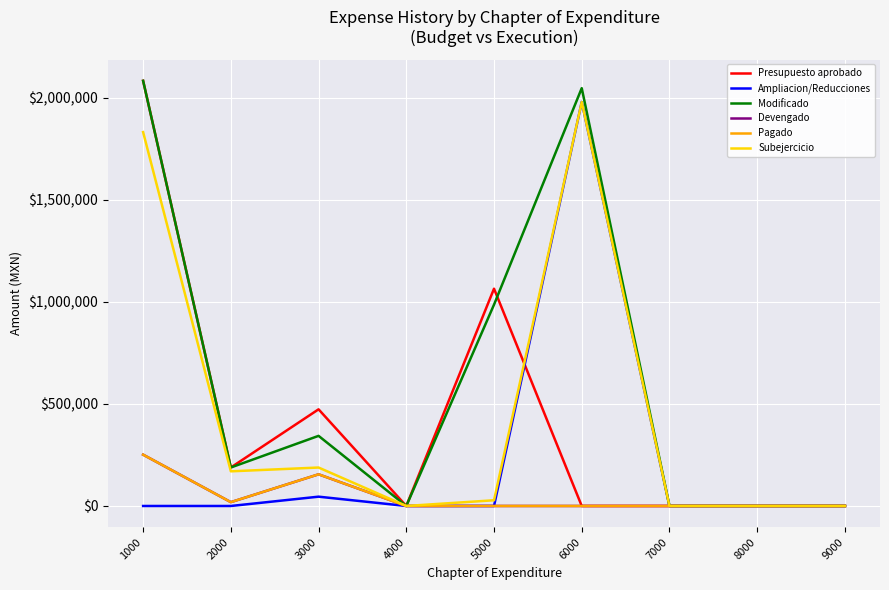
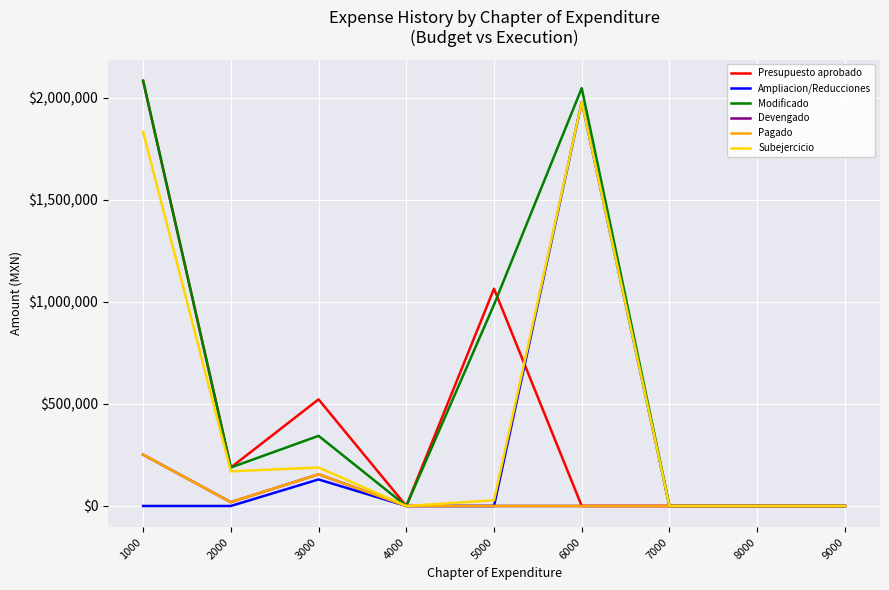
Presupuesto aprobado, 3000: $470,000 -> $520,000
Ampliacion/Reducciones, 3000: $50,000 -> $130,000
